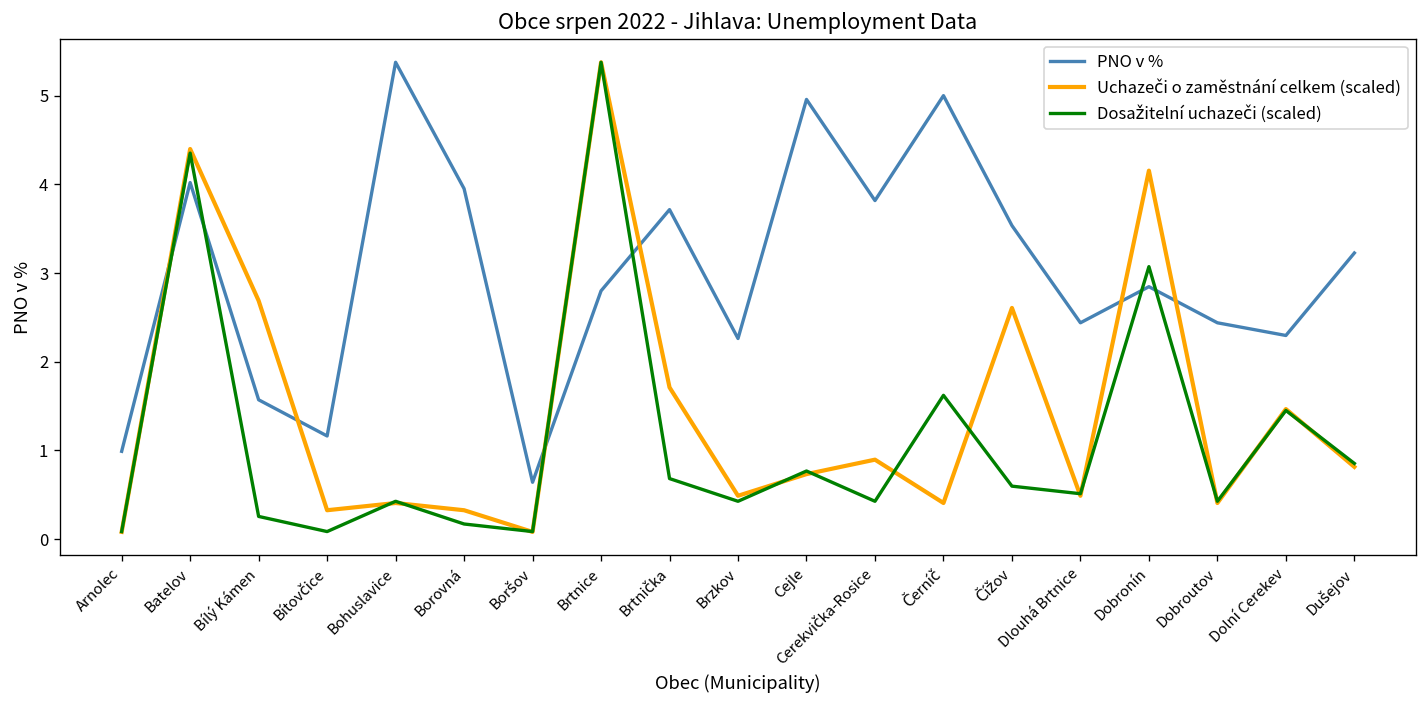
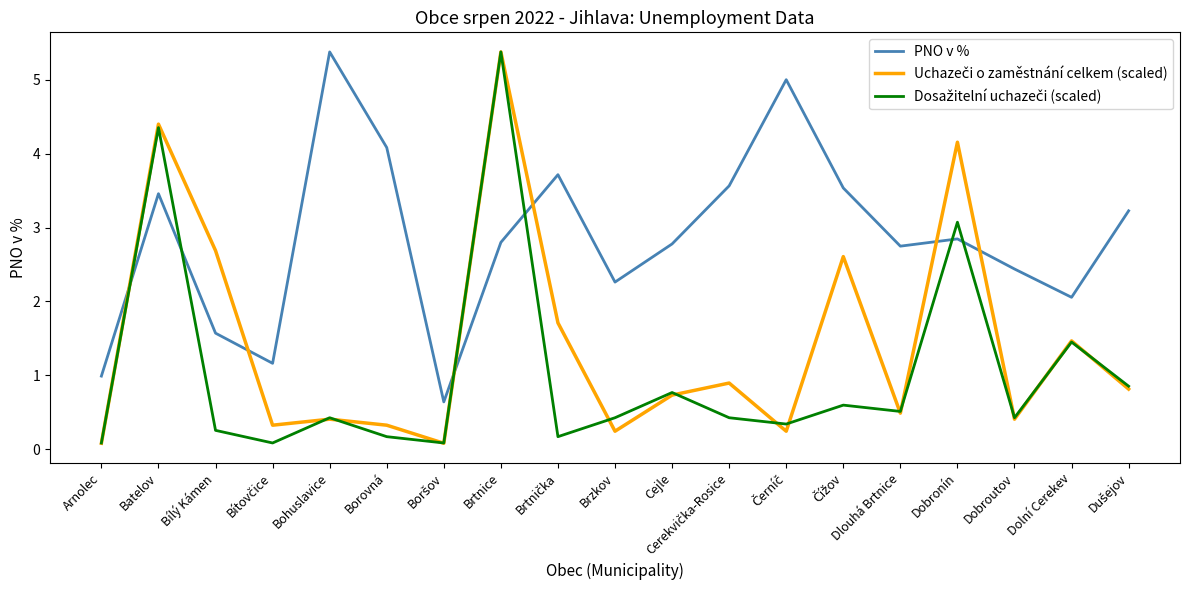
PNO v %, Batelov: 4.0 -> 3.5
PNO v %, Borovná: 4.0 -> 4.1
Dosažitelní uchazeči (scaled), Brtnička: 0.7 -> 0.2
Uchazeči o zaměstnání celkem (scaled), Brzkov: 0.5 -> 0.2
PNO v %, Cejle: 5.0 -> 2.8
PNO v %, Cerekvička-Rosice: 3.8 -> 3.6
Uchazeči o zaměstnání celkem (scaled), Černíč: 0.4 -> 0.2
Dosažitelní uchazeči (scaled), Černíč: 1.6 -> 0.3
PNO v %, Dlouhá Brtnice: 2.4 -> 2.7
PNO v %, Dolní Cerekev: 2.3 -> 2.1
